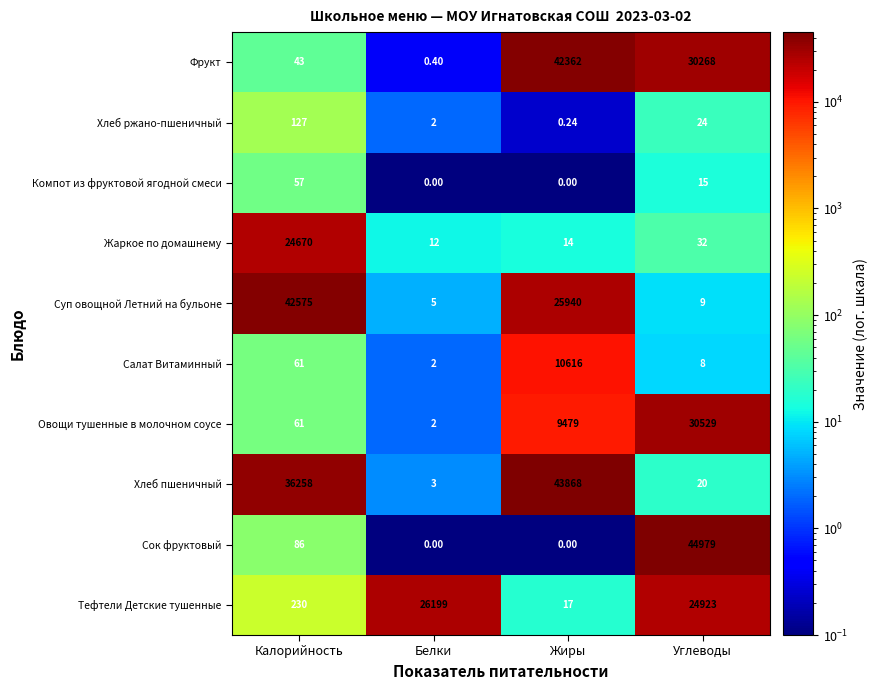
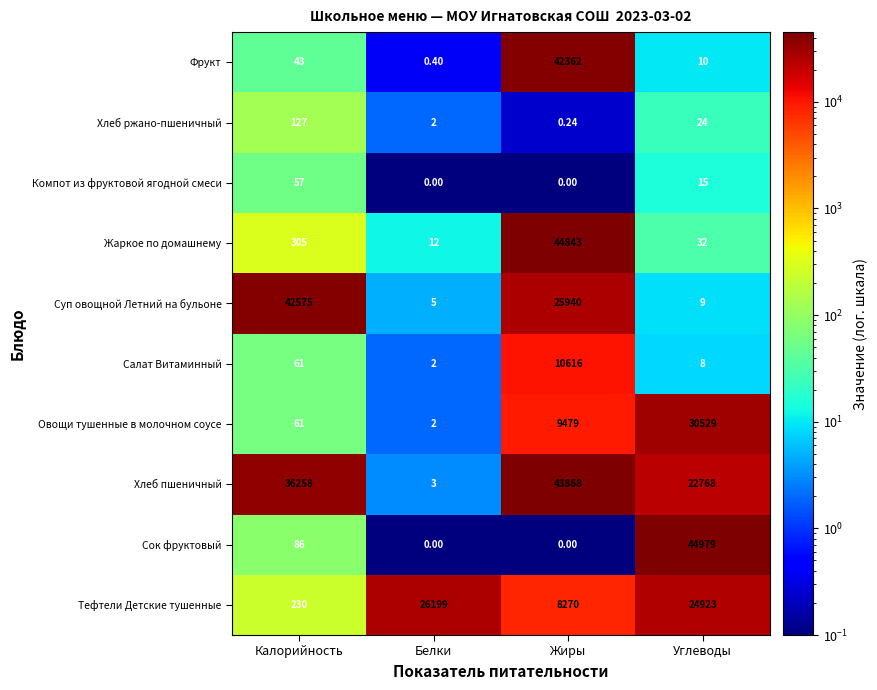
Фрукт, Углеводы: 30268 -> 10
Жаркое по домашнему, Калорийность: 24670 -> 305
Жаркое по домашнему, Жиры: 14 -> 44843
Хлеб пшеничный, Углеводы: 20 -> 22768
Тефтели Детские тушенные, Жиры: 17 -> 8270
